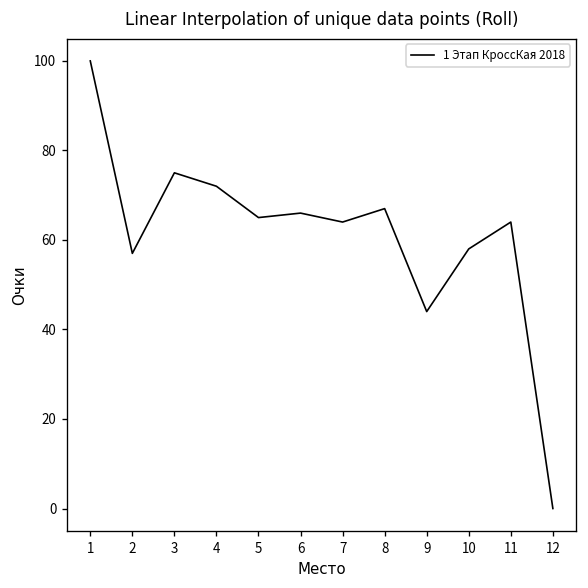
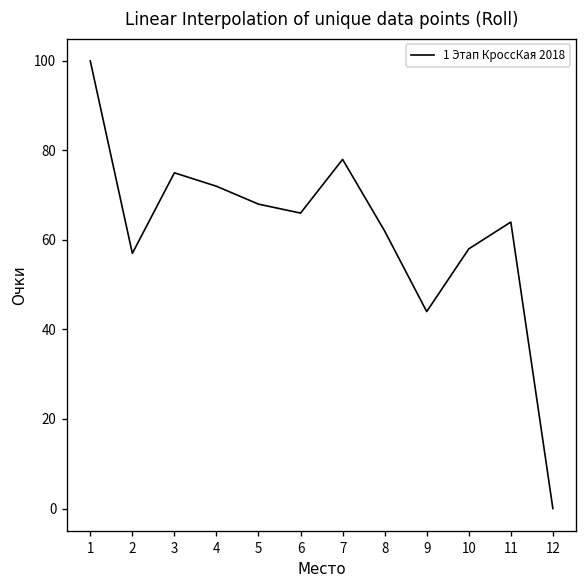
5: 65 -> 68
7: 64 -> 78
8: 67 -> 62
